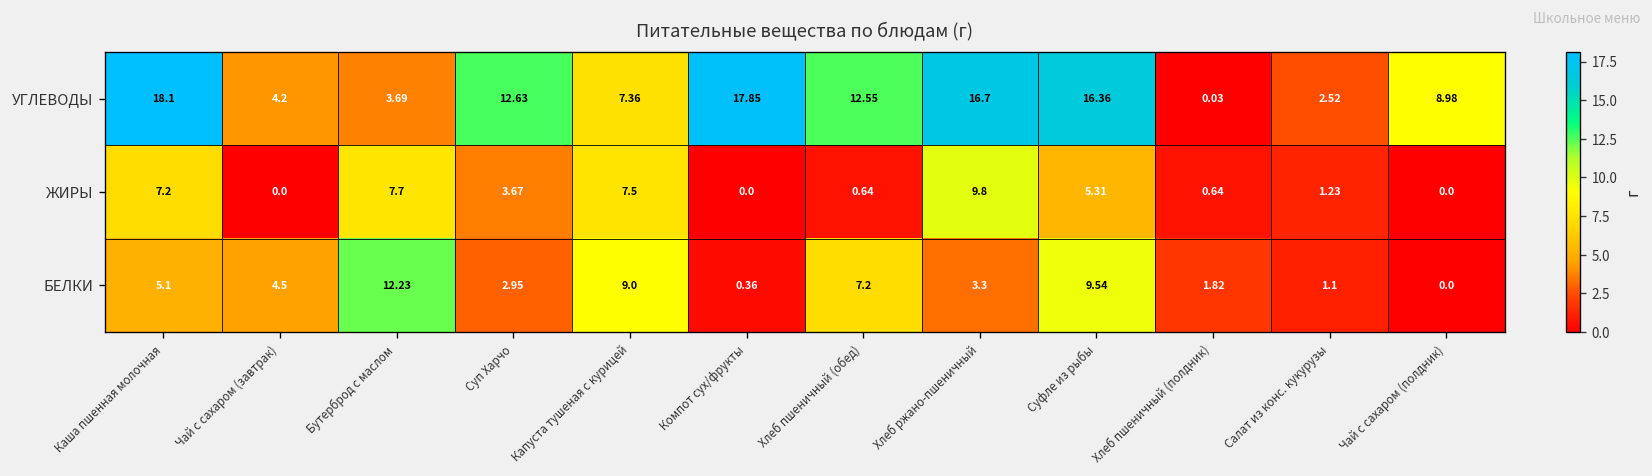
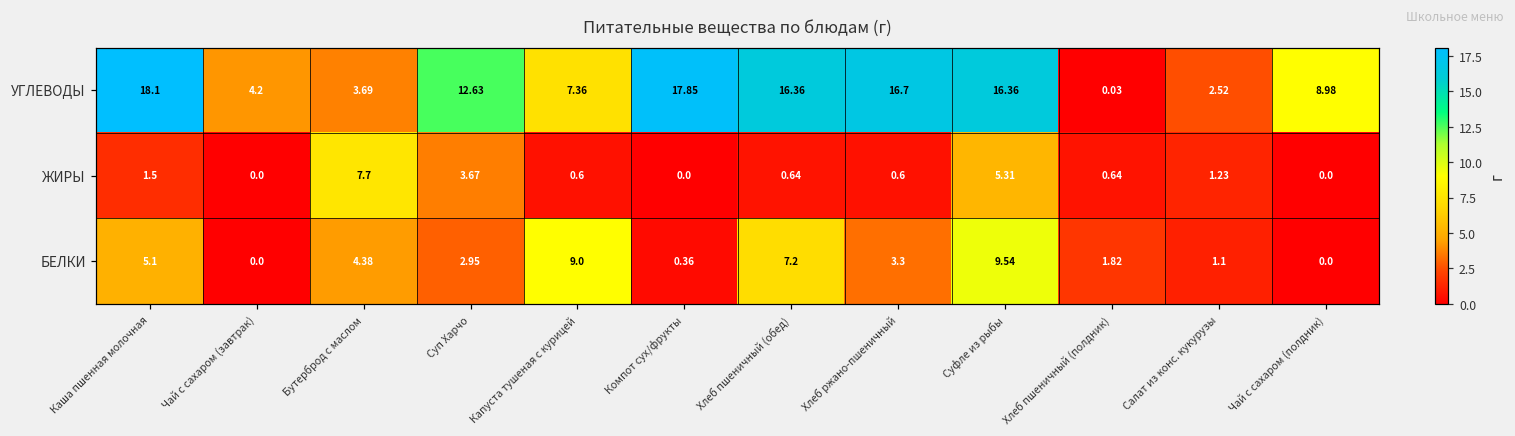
УГЛЕВОДЫ, Хлеб пшеничный (обед): 12.55 -> 16.36
ЖИРЫ, Каша пшенная молочная: 7.2 -> 1.5
ЖИРЫ, Капуста тушеная с курицей: 7.5 -> 0.6
ЖИРЫ, Хлеб ржано-пшеничный: 9.8 -> 0.6
БЕЛКИ, Чай с сахаром (завтрак): 4.5 -> 0.0
БЕЛКИ, Бутерброд с маслом: 12.23 -> 4.38
